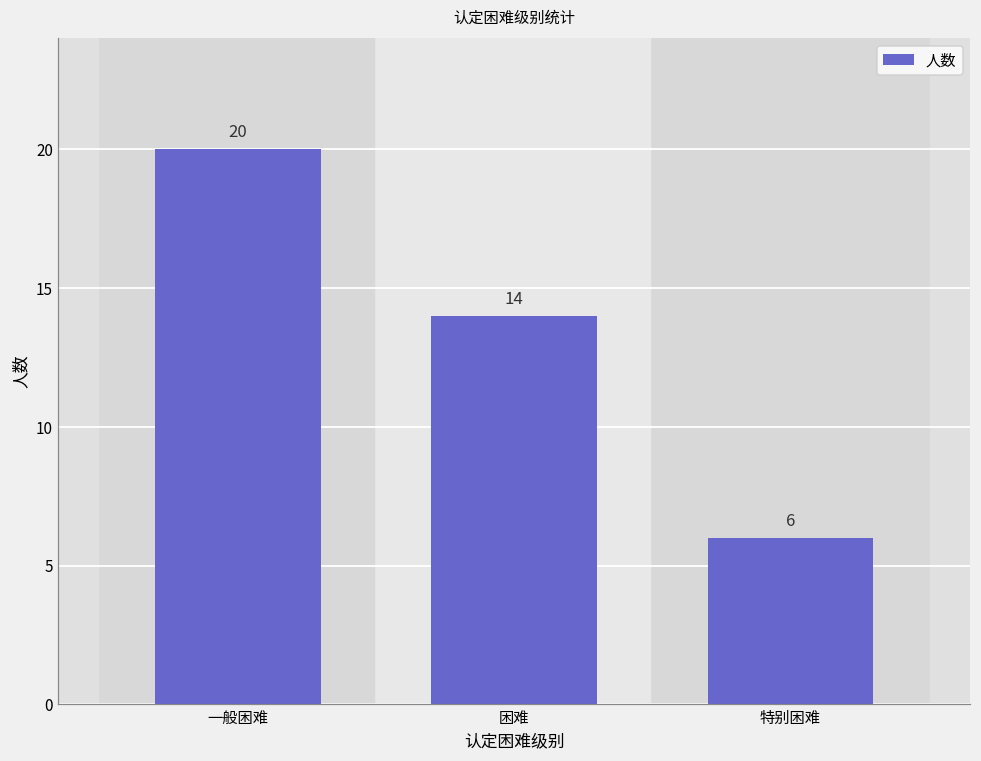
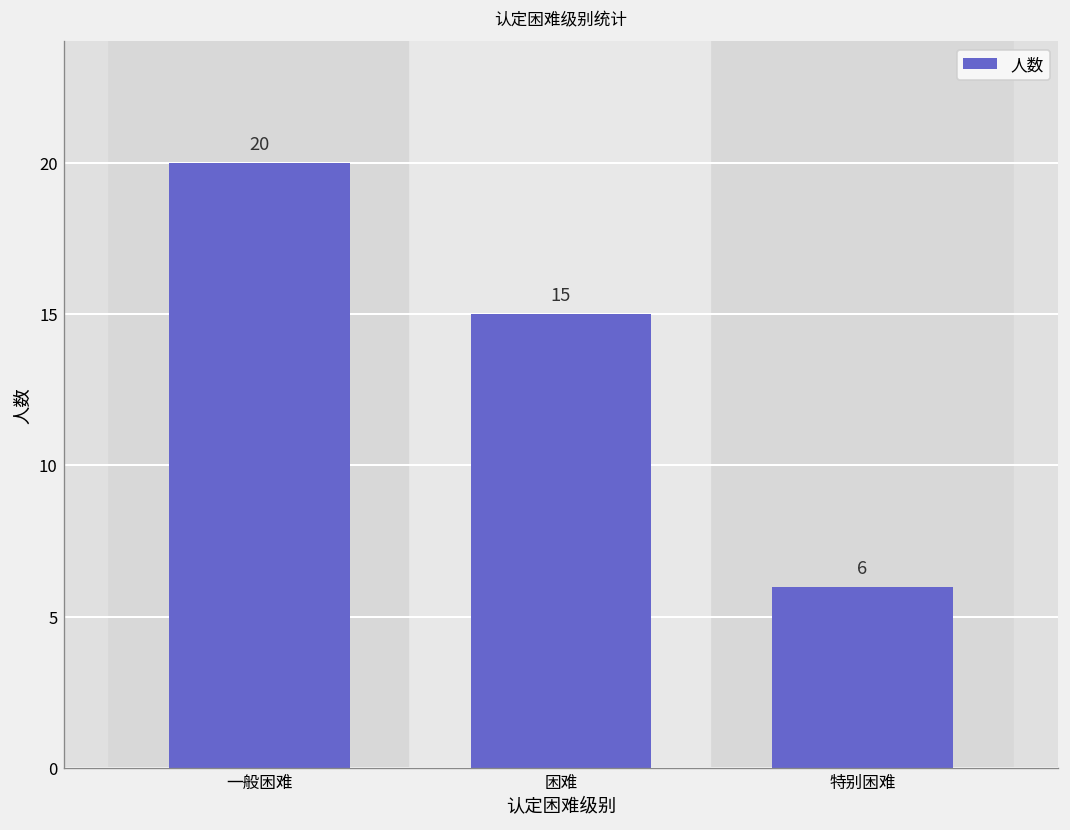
困难: 14 -> 15
